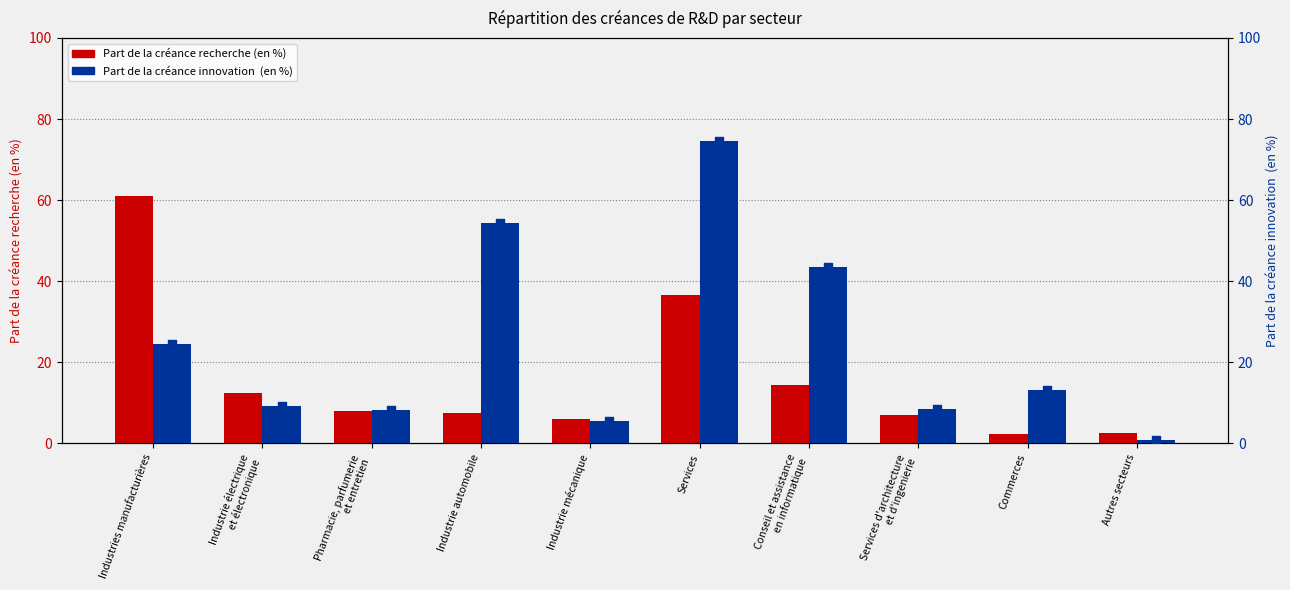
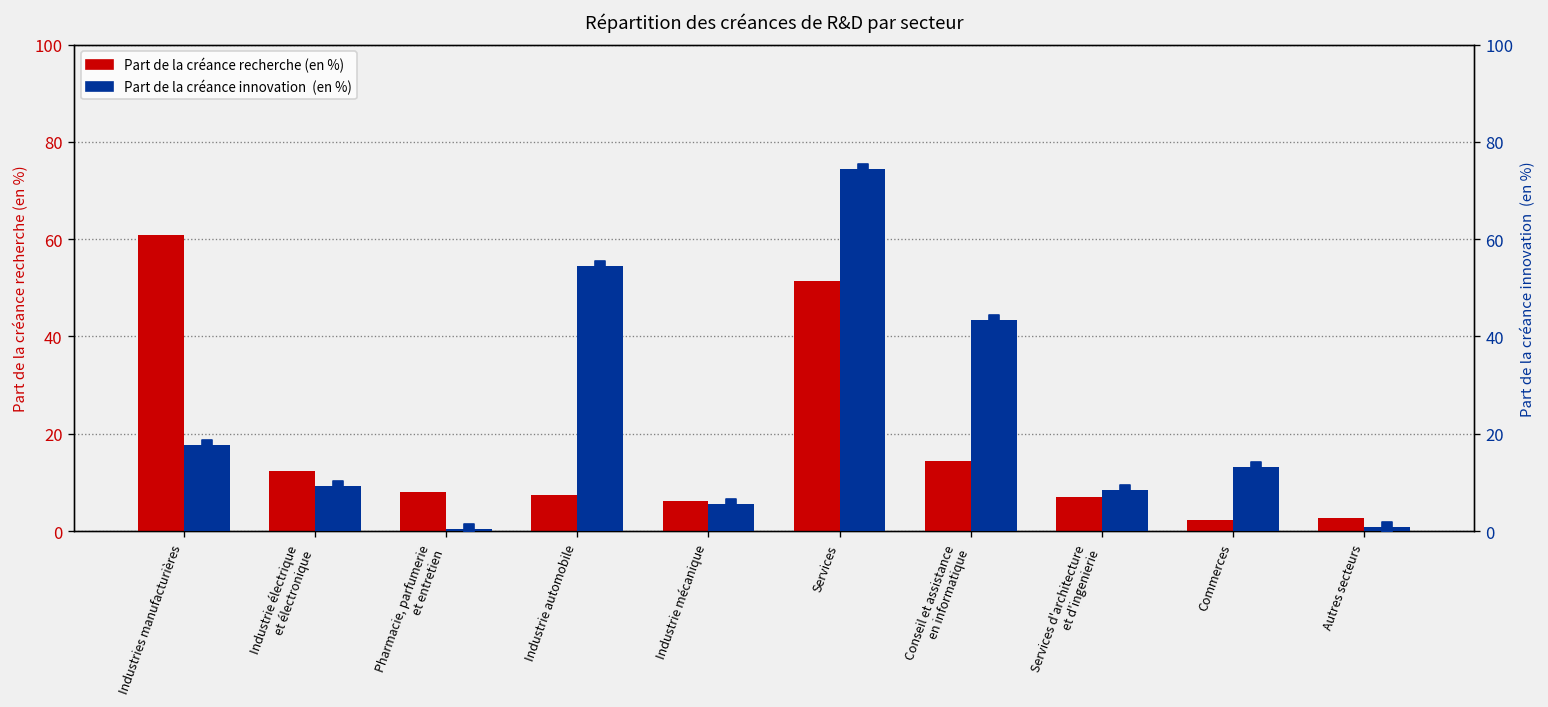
Part de la créance recherche (en %), Services: 37 -> 51
Part de la créance innovation (en %), Industries manufacturières: 25 -> 18
Part de la créance innovation (en %), Pharmacie, parfumerie et entretien: 8 -> 0
